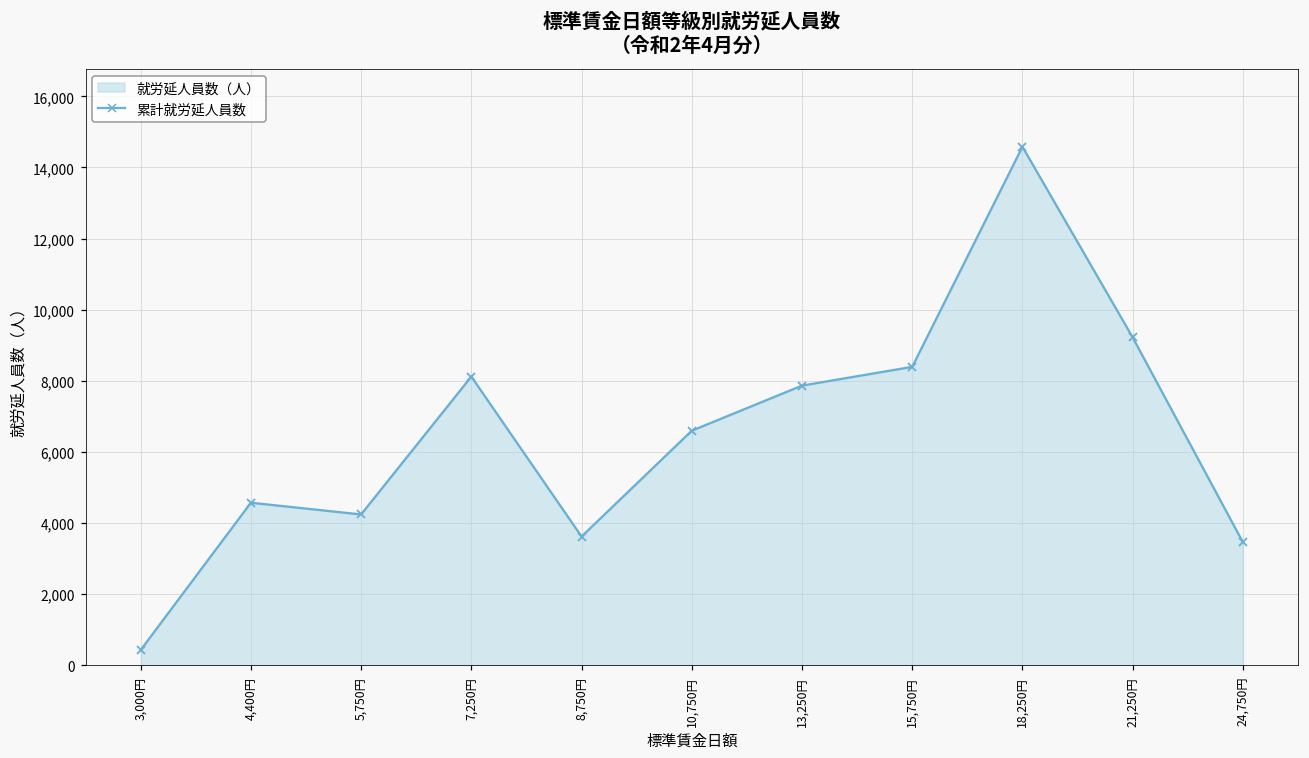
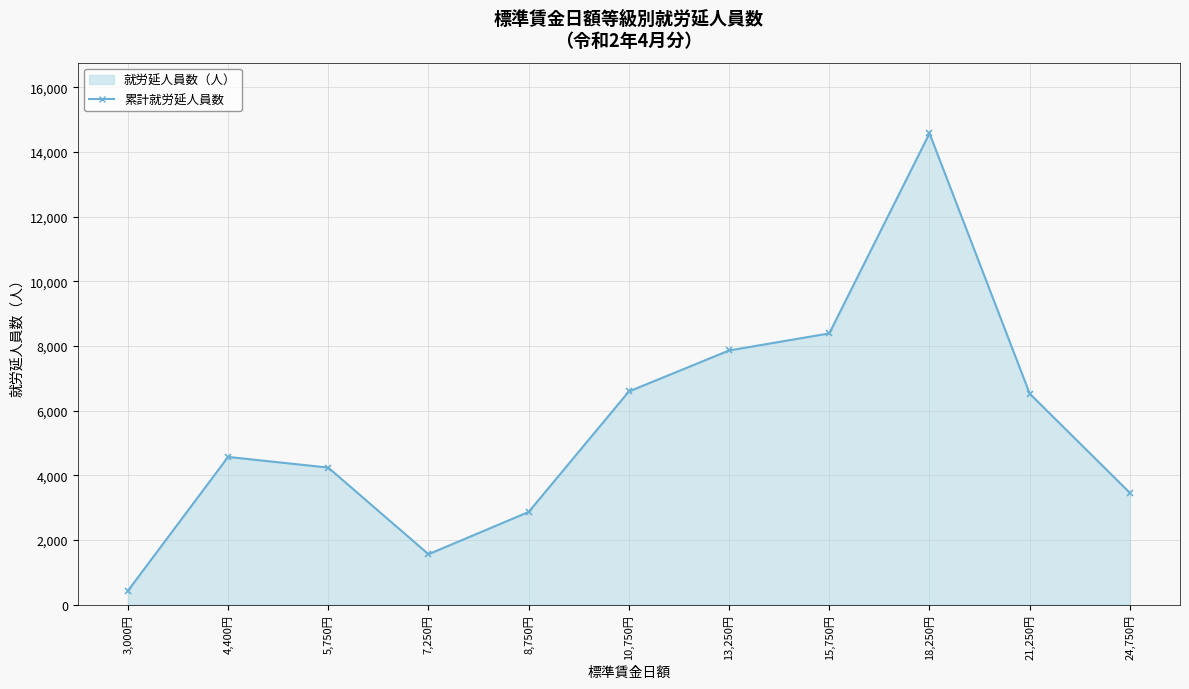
7,250円: 8,100 -> 1,600
8,750円: 3,600 -> 2,900
21,250円: 9,200 -> 6,500
